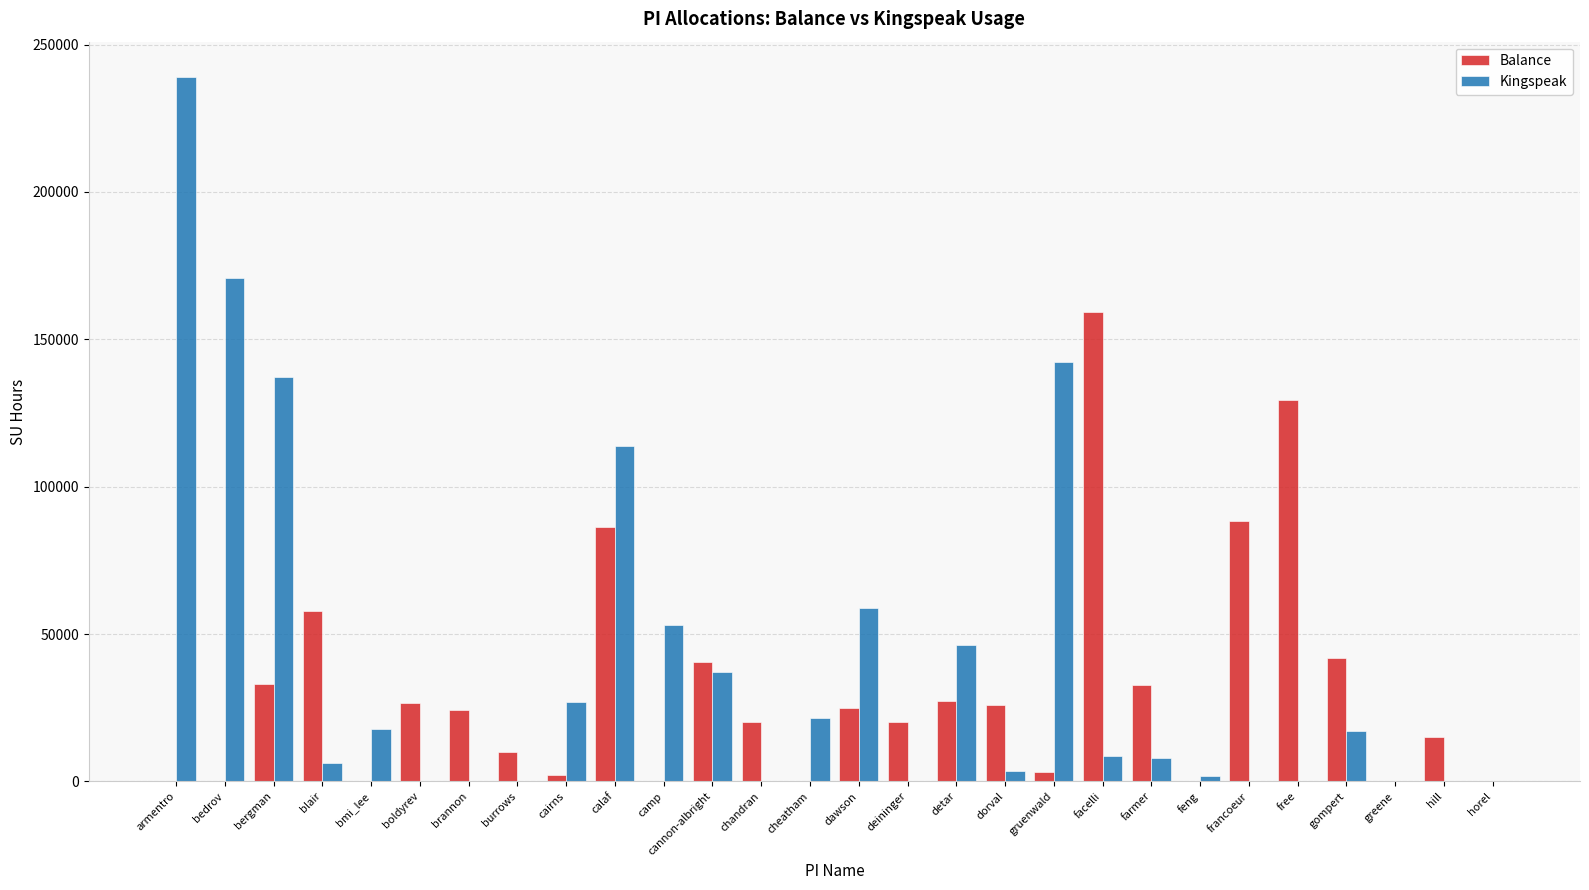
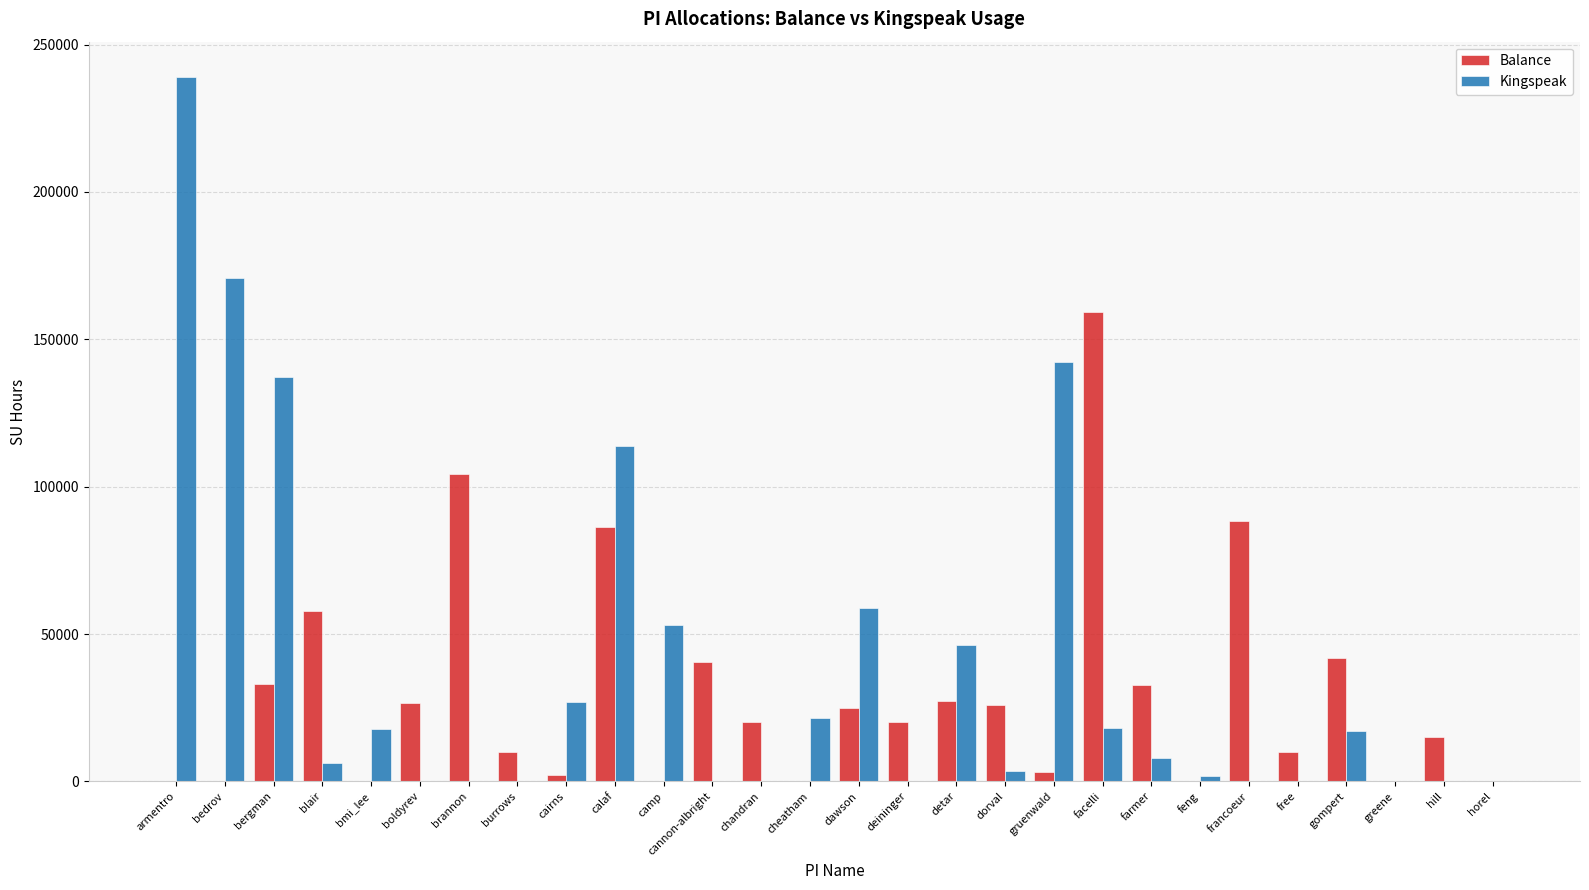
Balance, brannon: 24000 -> 104000
Kingspeak, cannon-albright: 37000 -> 0
Kingspeak, facelli: 9000 -> 18000
Balance, free: 130000 -> 10000
